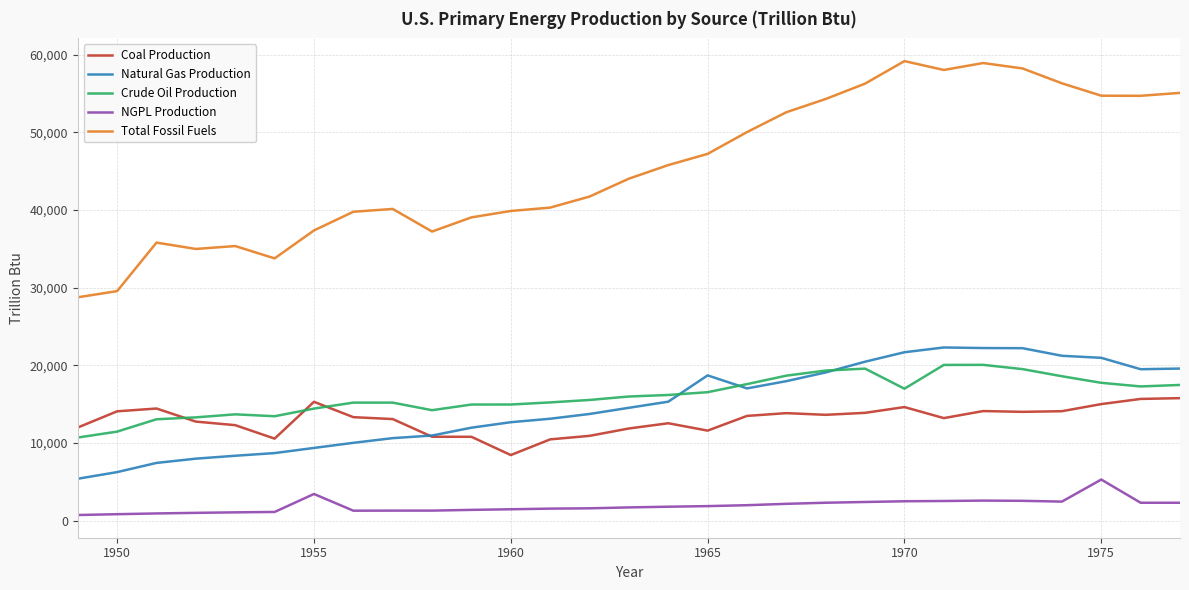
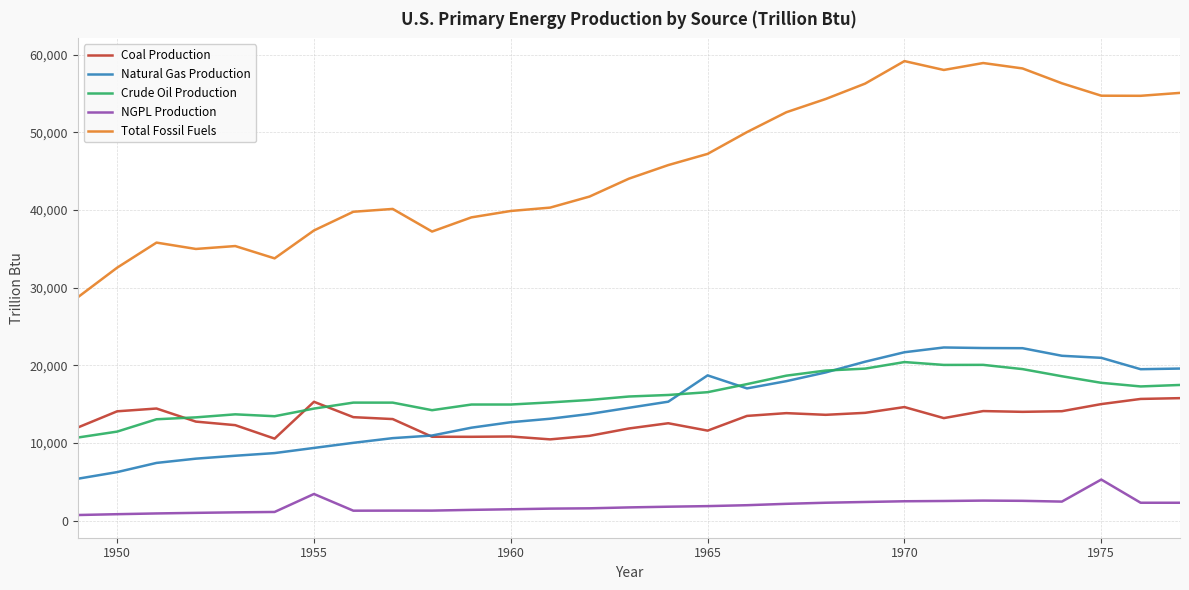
Total Fossil Fuels, 1950: 30,000 -> 33,000
Coal Production, 1960: 8,000 -> 11,000
Crude Oil Production, 1970: 17,000 -> 20,000
